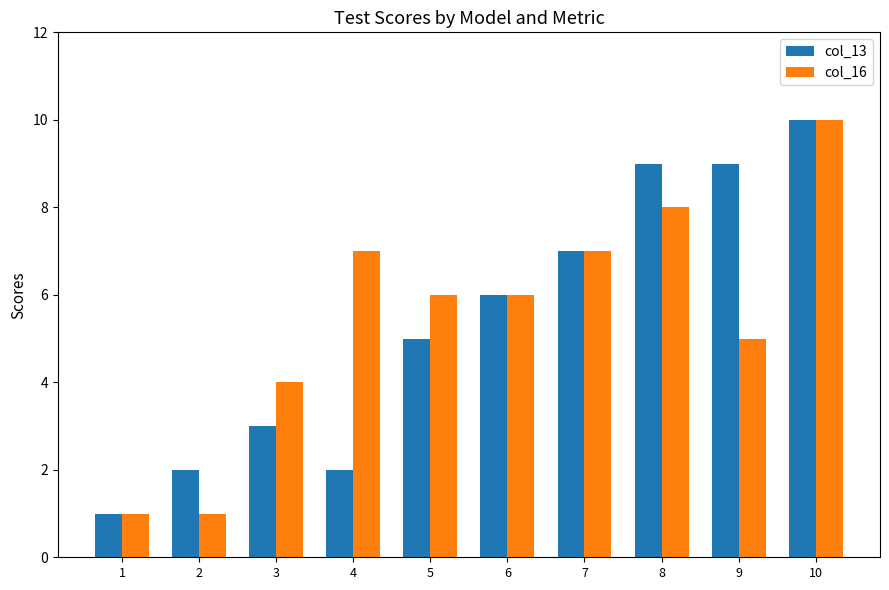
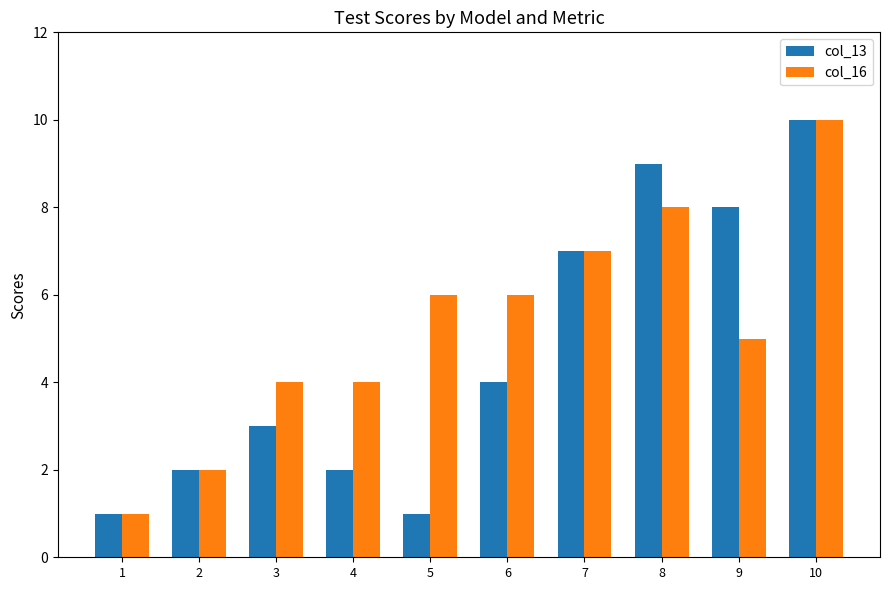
col_16, 2: 1 -> 2
col_16, 4: 7 -> 4
col_13, 5: 5 -> 1
col_13, 6: 6 -> 4
col_13, 9: 9 -> 8
